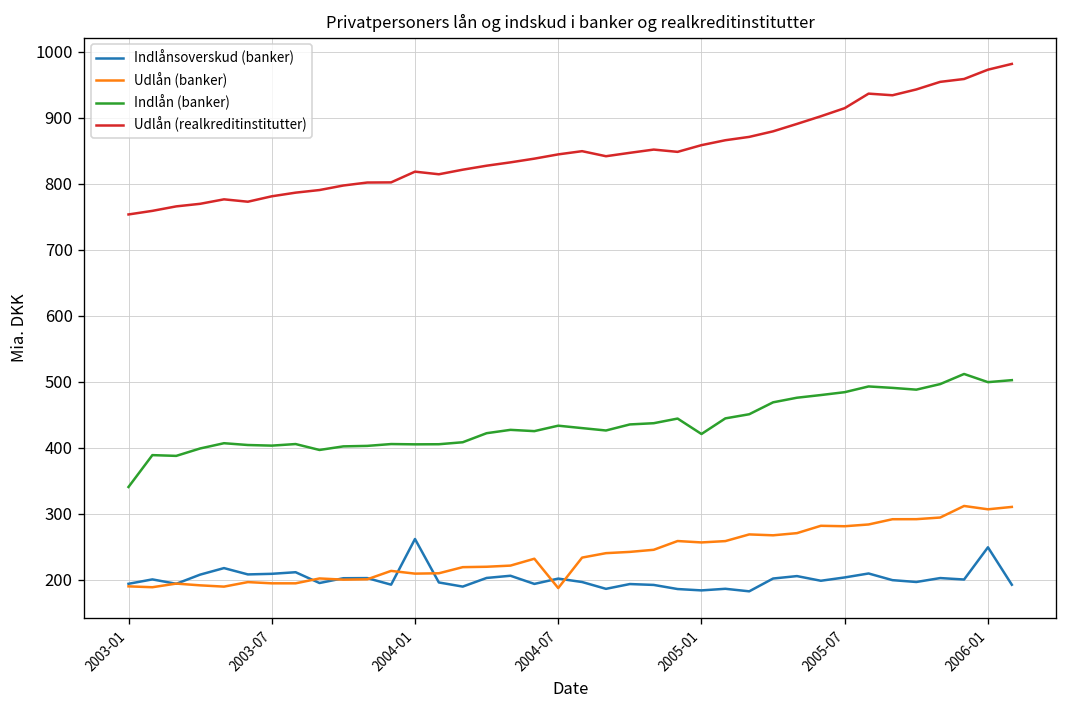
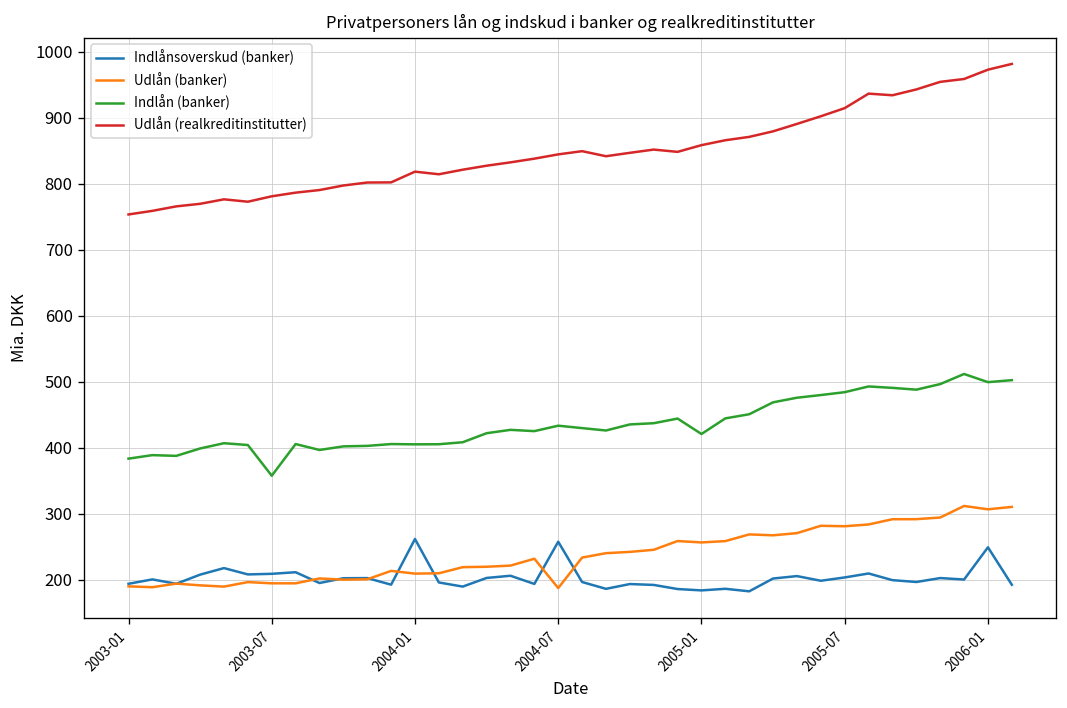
Indlån (banker), 2003-01: 340 -> 380
Indlån (banker), 2003-07: 400 -> 360
Indlånsoverskud (banker), 2004-07: 200 -> 260
